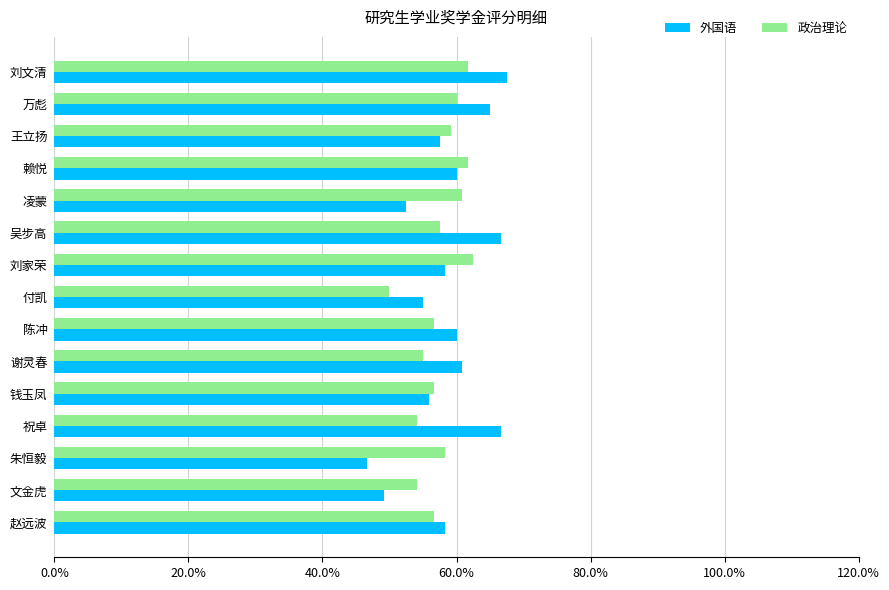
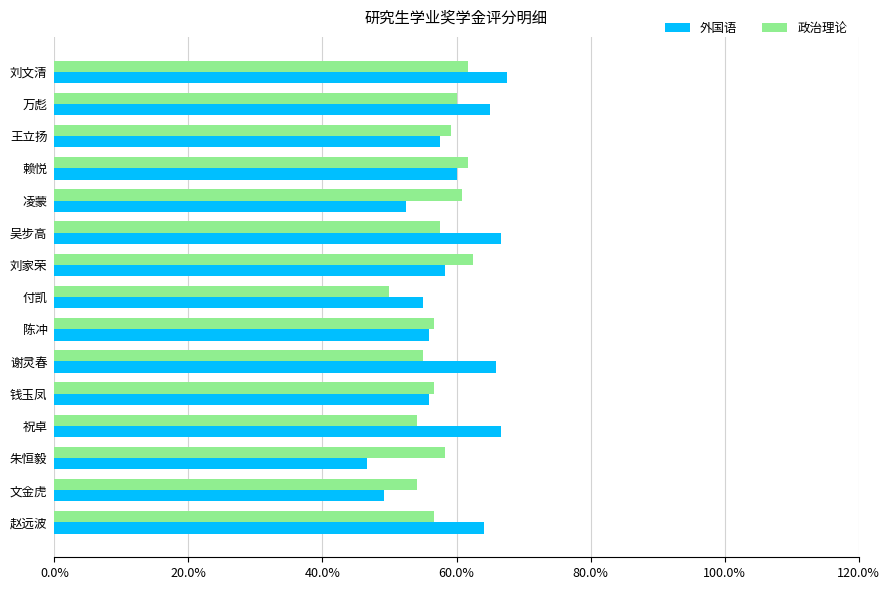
外国语, 陈冲: 60% -> 56%
外国语, 谢灵春: 61% -> 66%
外国语, 赵远波: 58% -> 64%
